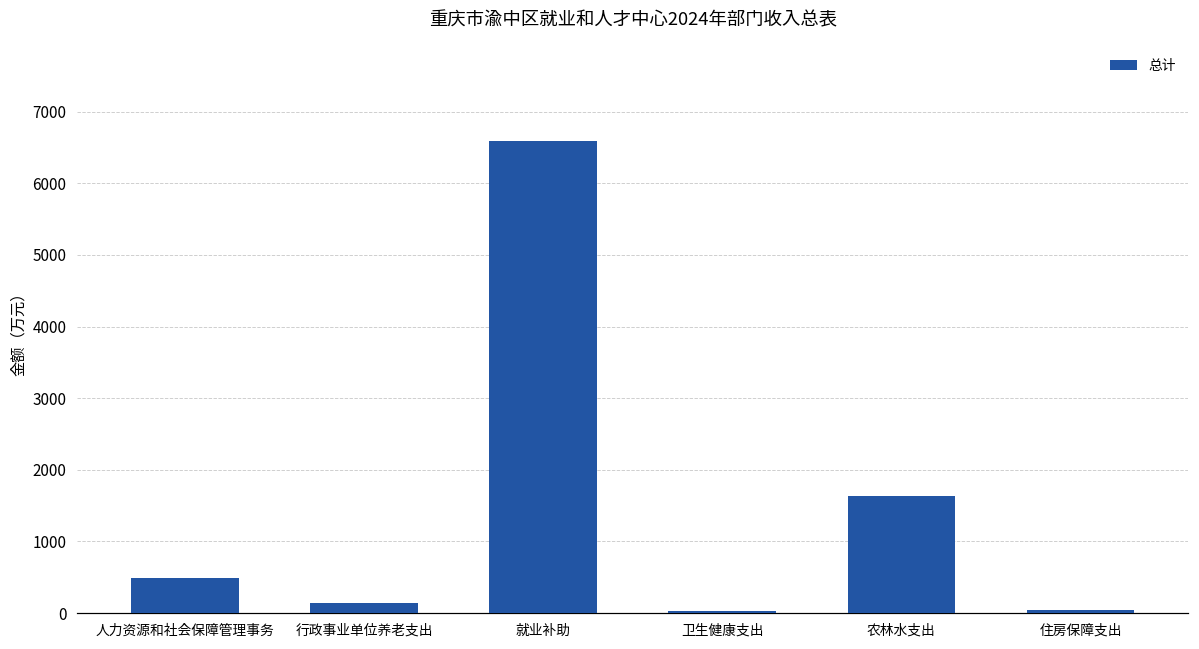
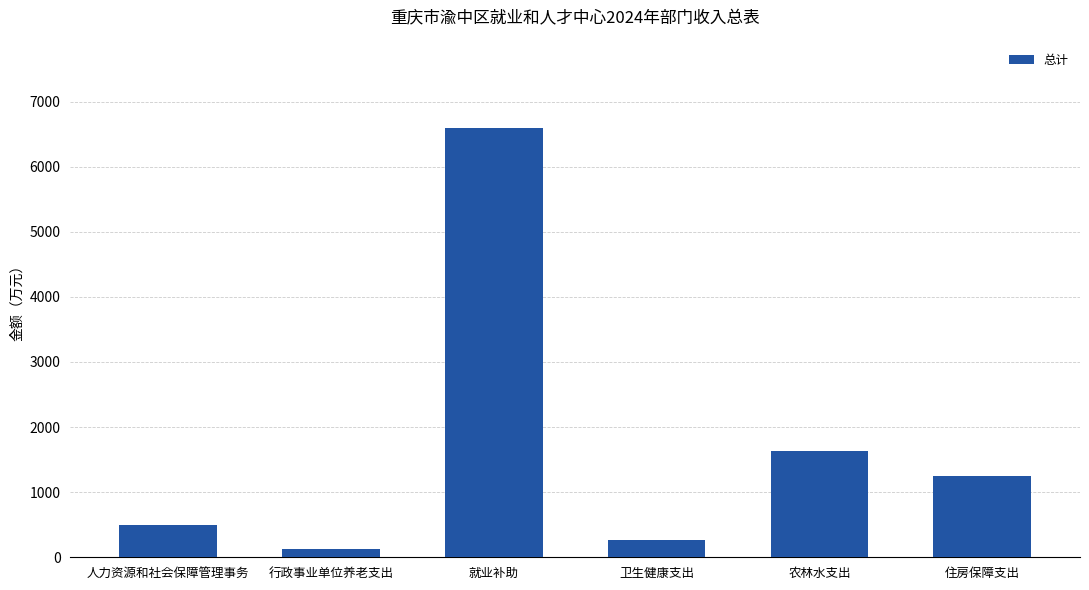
卫生健康支出: 0 -> 300
住房保障支出: 0 -> 1300
